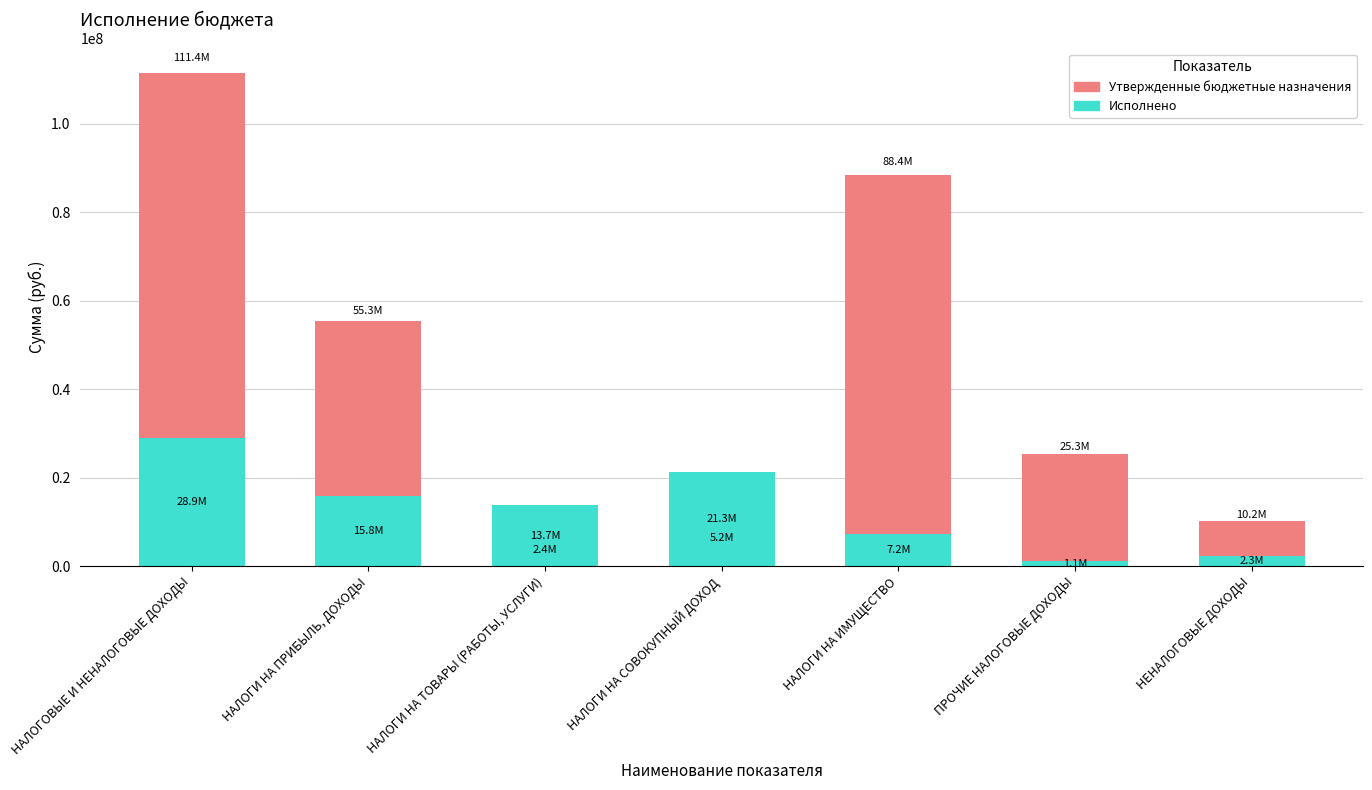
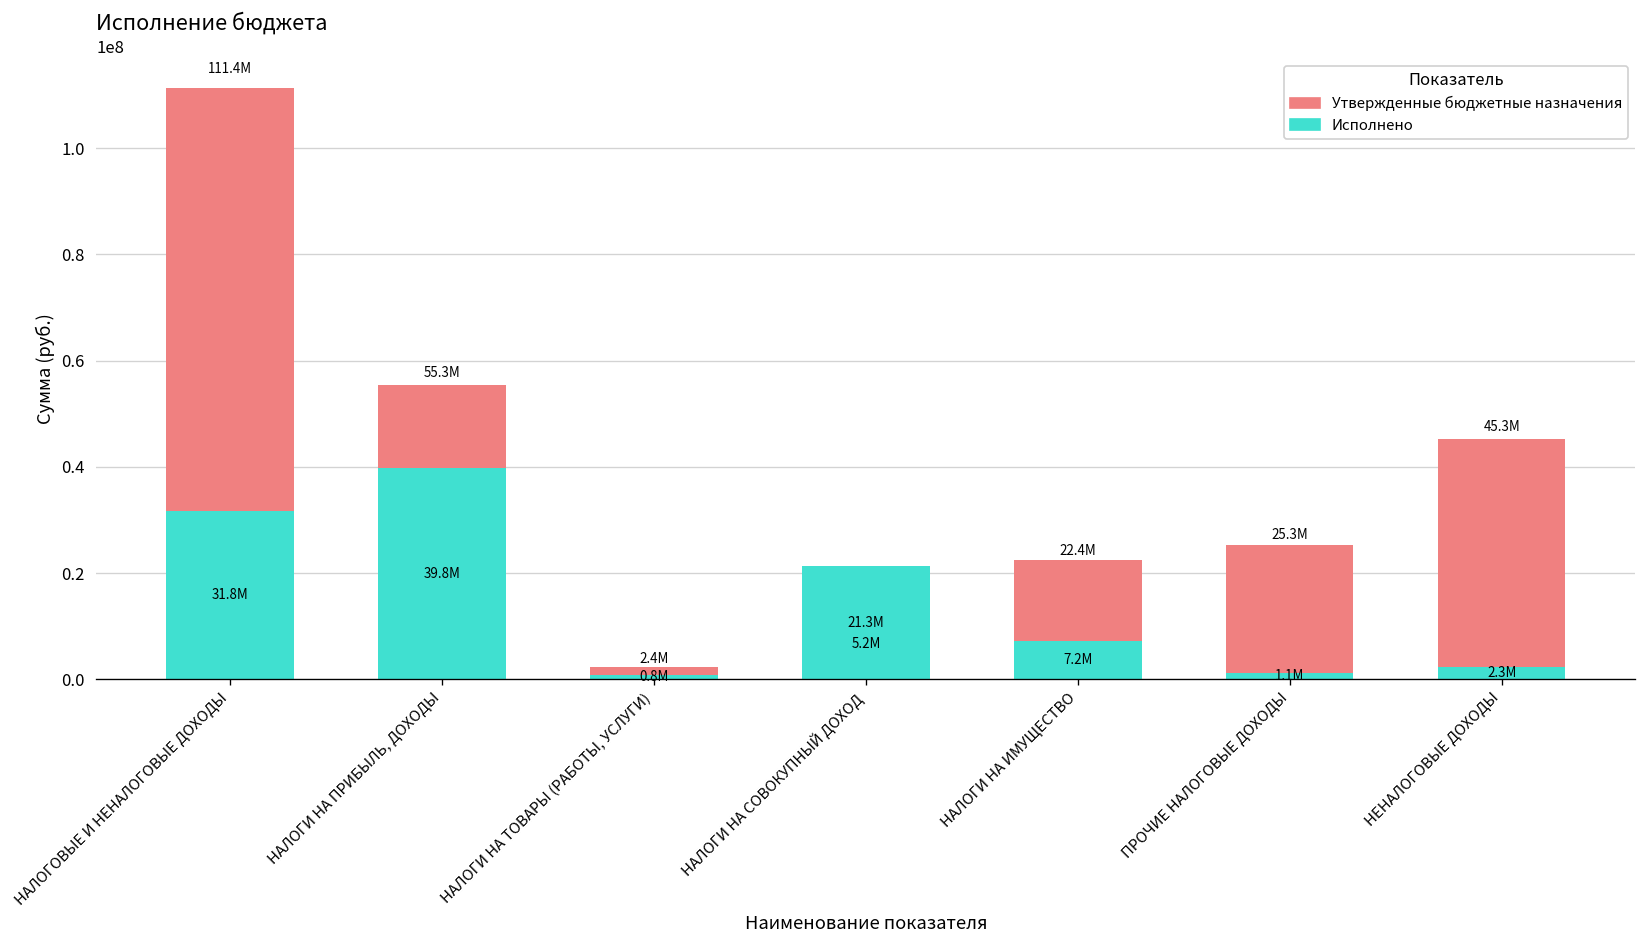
Исполнено, НАЛОГОВЫЕ И НЕНАЛОГОВЫЕ ДОХОДЫ: 28.9M -> 31.8M
Исполнено, НАЛОГИ НА ПРИБЫЛЬ, ДОХОДЫ: 15.8M -> 39.8M
Исполнено, НАЛОГИ НА ТОВАРЫ (РАБОТЫ, УСЛУГИ): 13.7M -> 0.8M
Утвержденные бюджетные назначения, НАЛОГИ НА ИМУЩЕСТВО: 88.4M -> 22.4M
Утвержденные бюджетные назначения, НЕНАЛОГОВЫЕ ДОХОДЫ: 10.2M -> 45.3M
